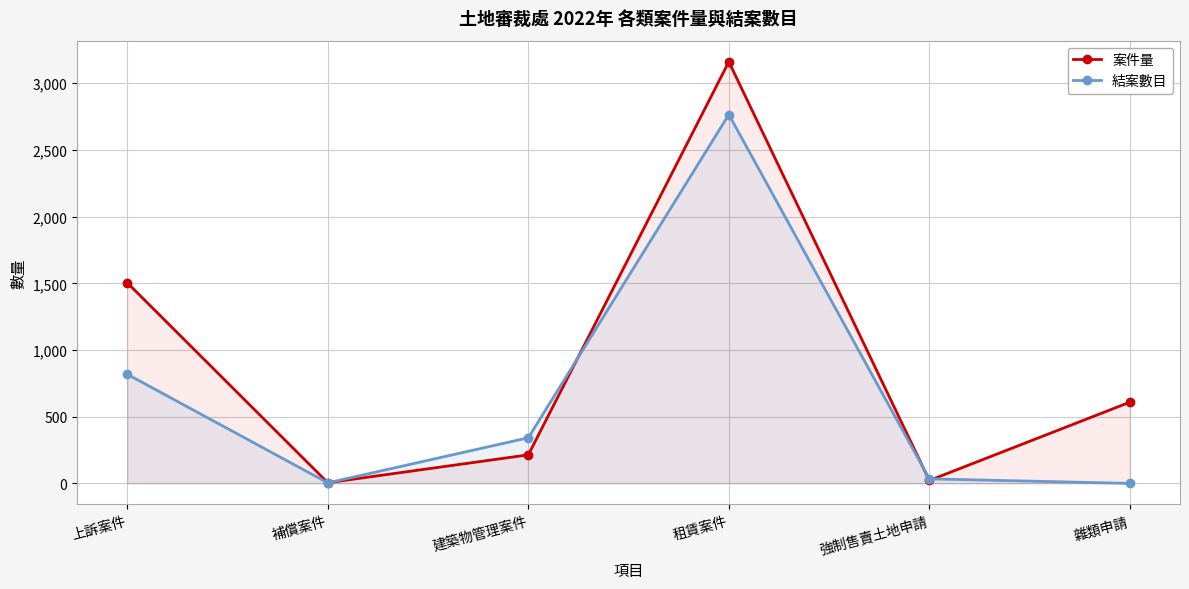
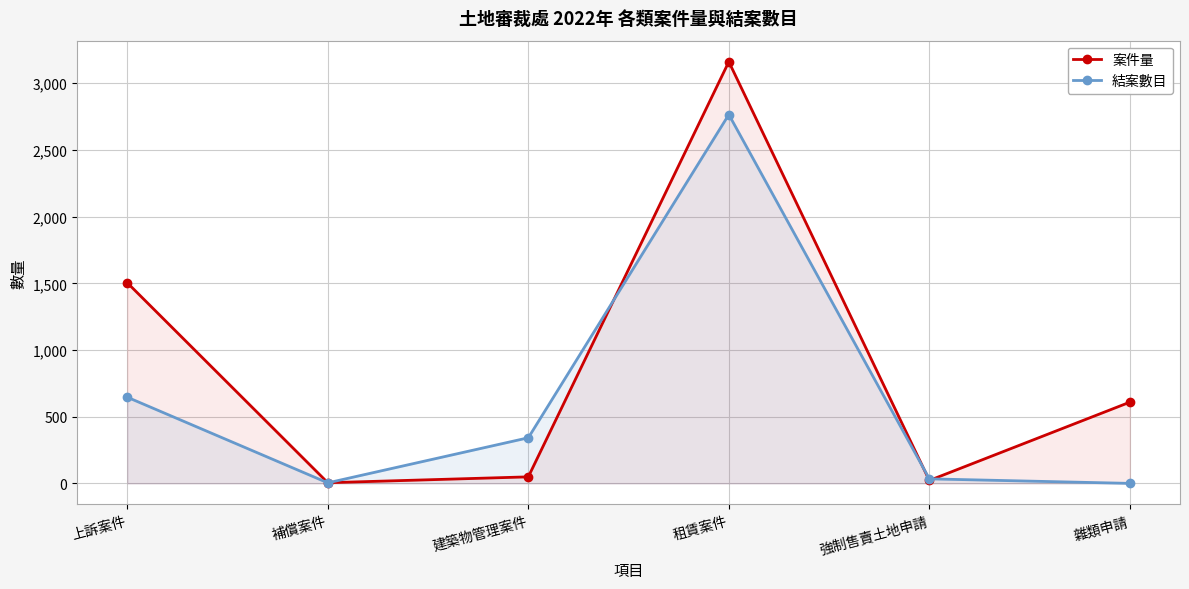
結案數目, 上訴案件: 820 -> 650
案件量, 建築物管理案件: 210 -> 50
